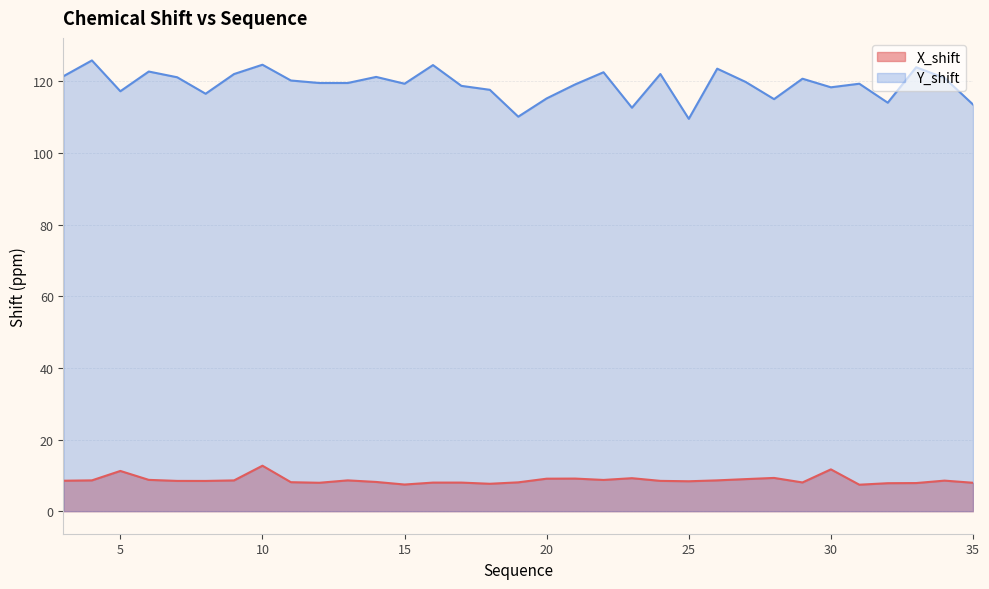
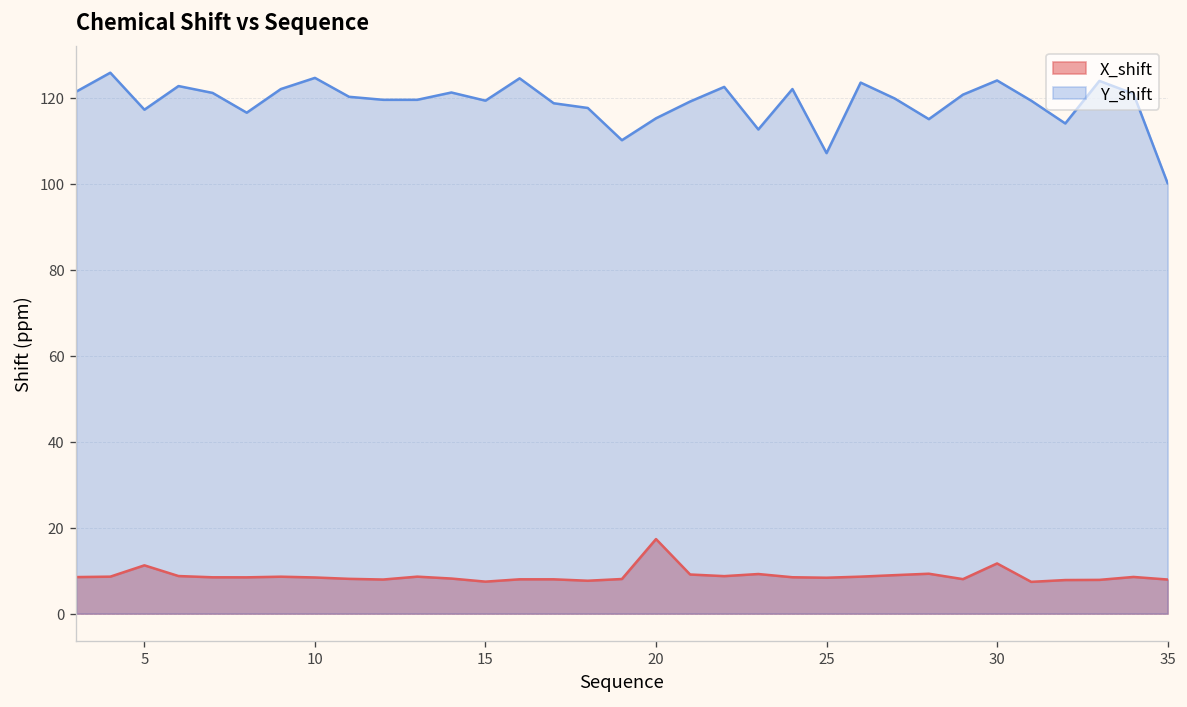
X_shift, 10: 13 -> 8
X_shift, 20: 9 -> 17
Y_shift, 25: 110 -> 107
Y_shift, 30: 118 -> 124
Y_shift, 35: 114 -> 100
